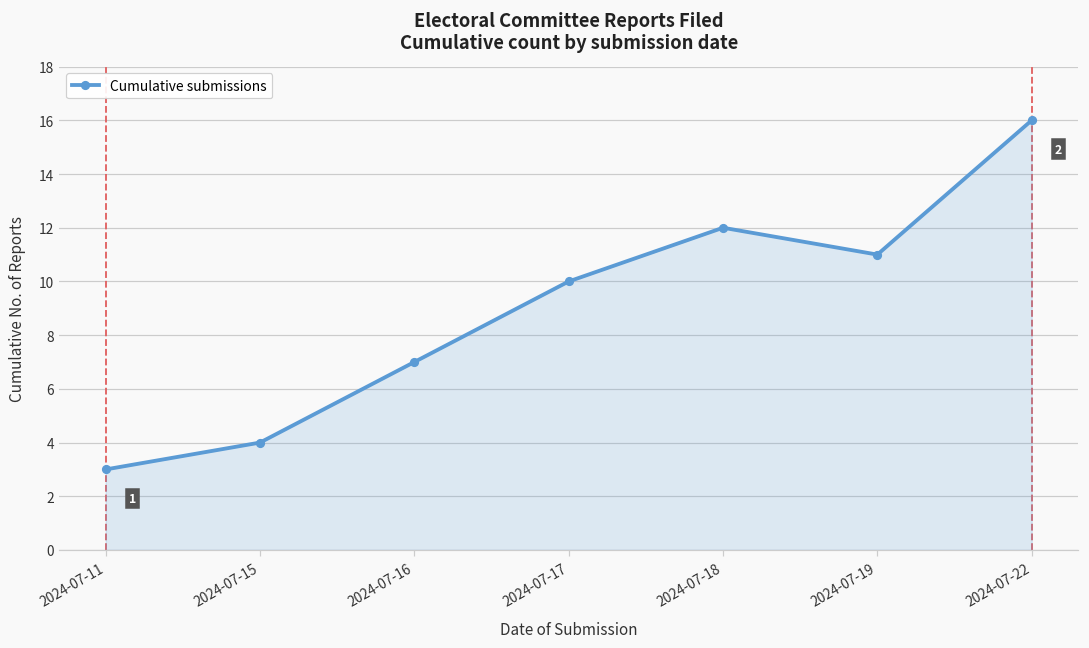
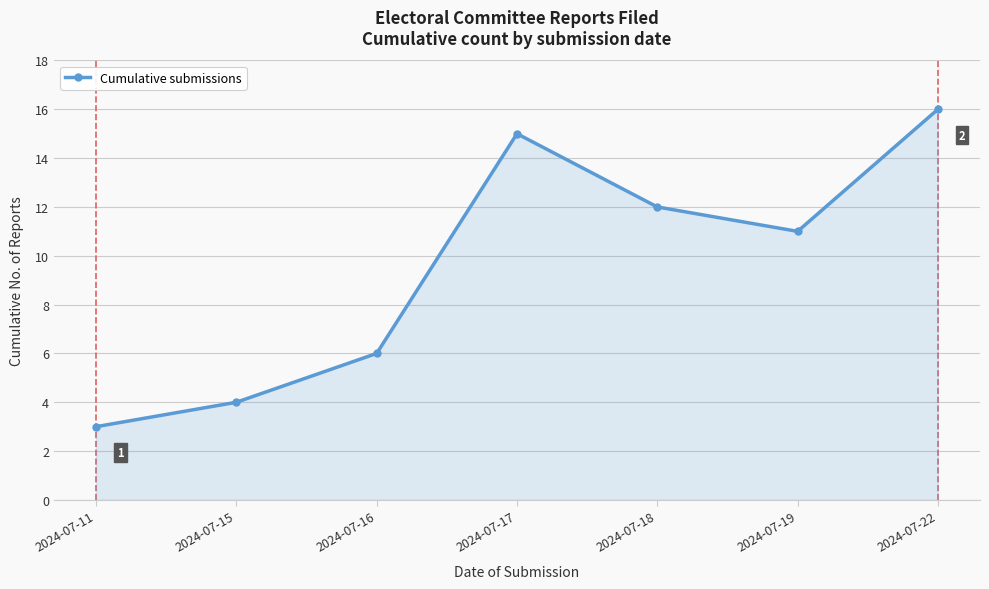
2024-07-16: 7 -> 6
2024-07-17: 10 -> 15
